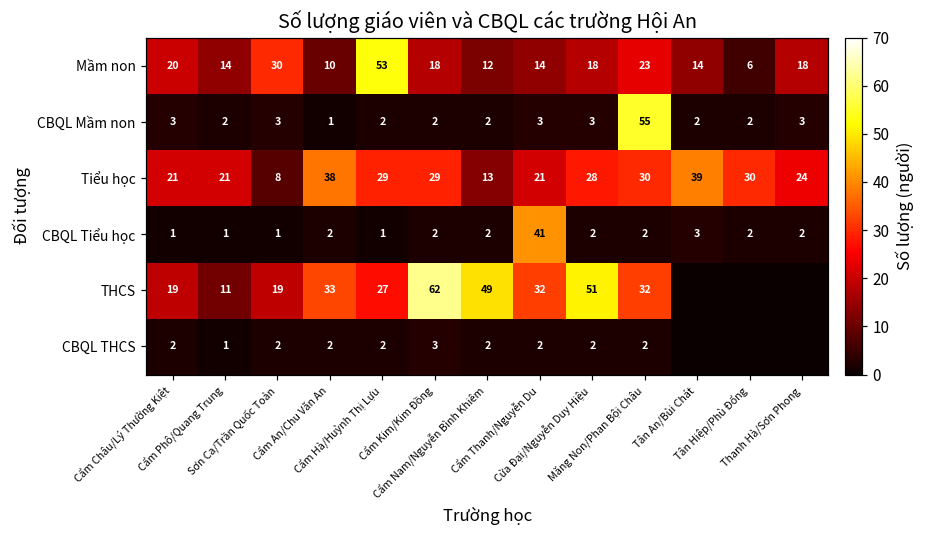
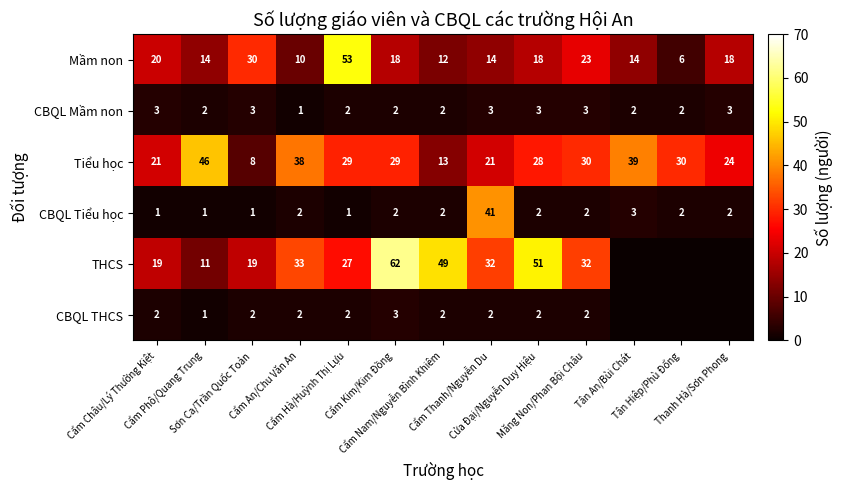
CBQL Mầm non, Măng Non/Phan Bội Châu: 55 -> 3
Tiểu học, Cẩm Phô/Quang Trung: 21 -> 46
